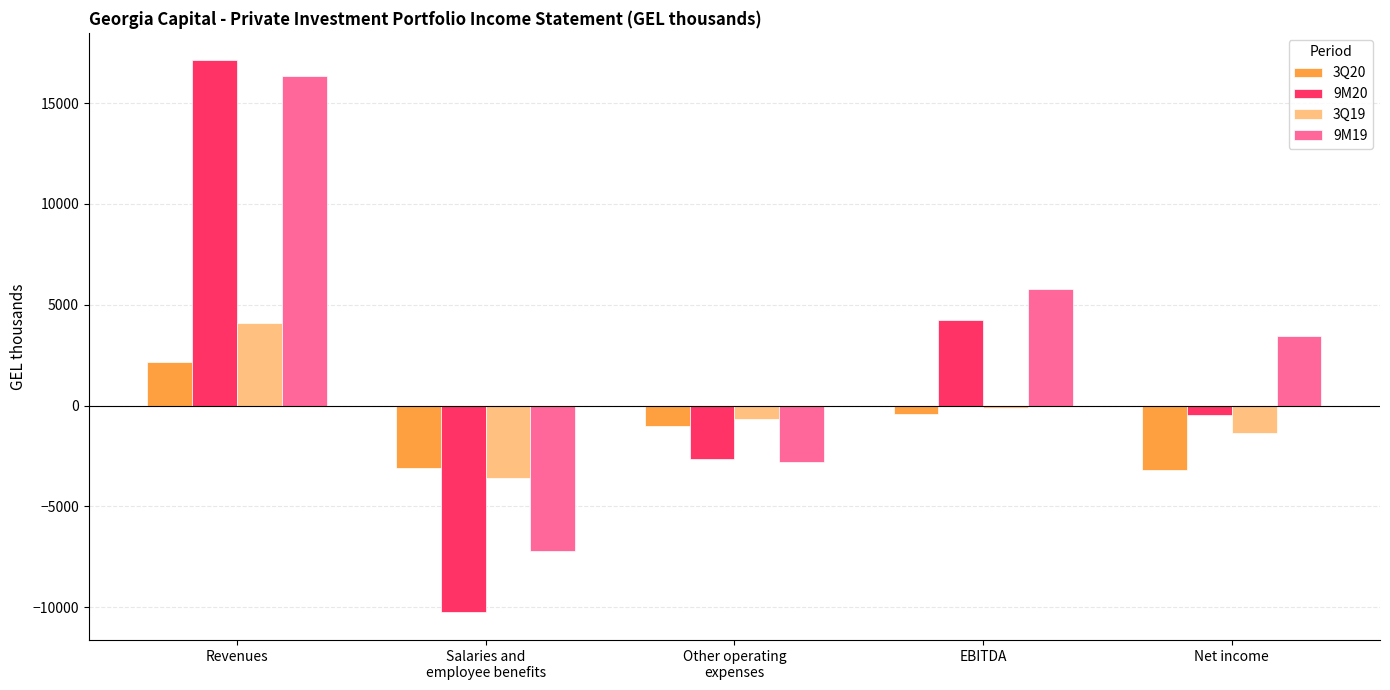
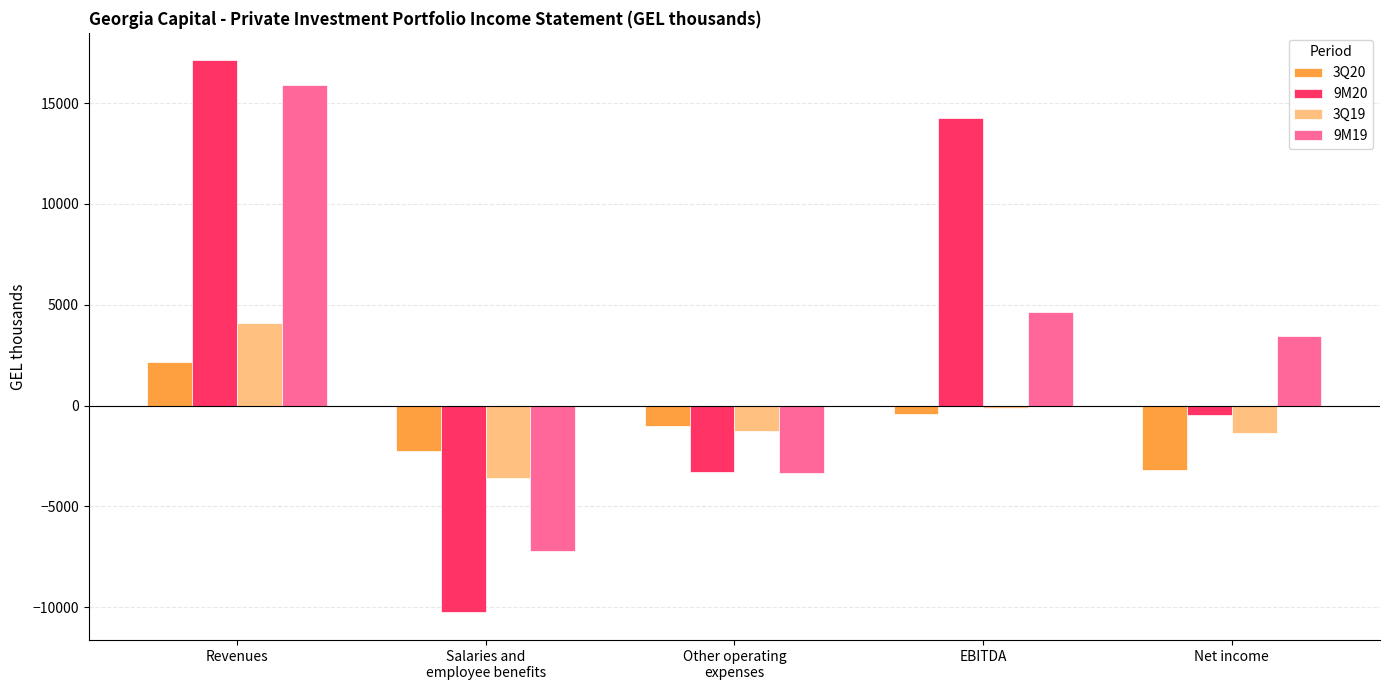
9M19, Revenues: 16300 -> 15900
3Q20, Salaries and employee benefits: -3100 -> -2300
9M20, Other operating expenses: -2600 -> -3300
3Q19, Other operating expenses: -700 -> -1300
9M19, Other operating expenses: -2800 -> -3400
9M20, EBITDA: 4200 -> 14200
9M19, EBITDA: 5800 -> 4600
